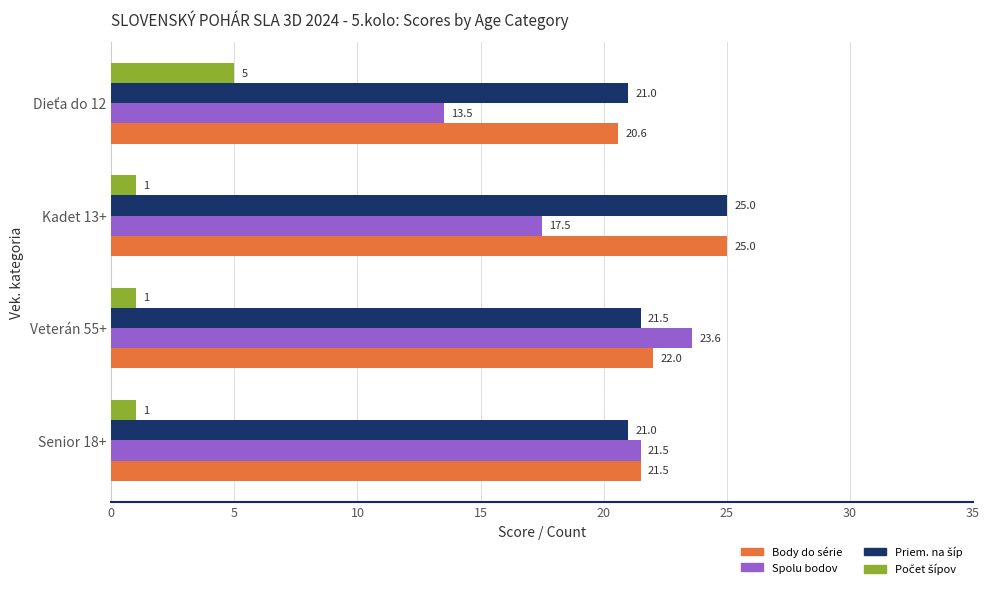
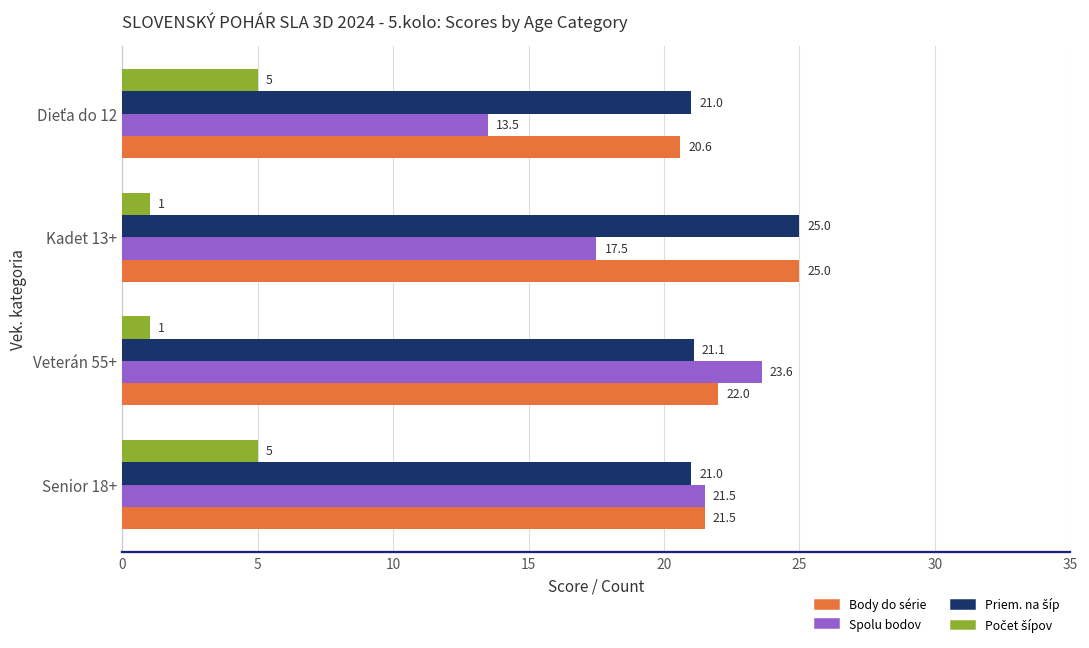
Priem. na šíp, Veterán 55+: 21.5 -> 21.1
Počet šípov, Senior 18+: 1 -> 5
